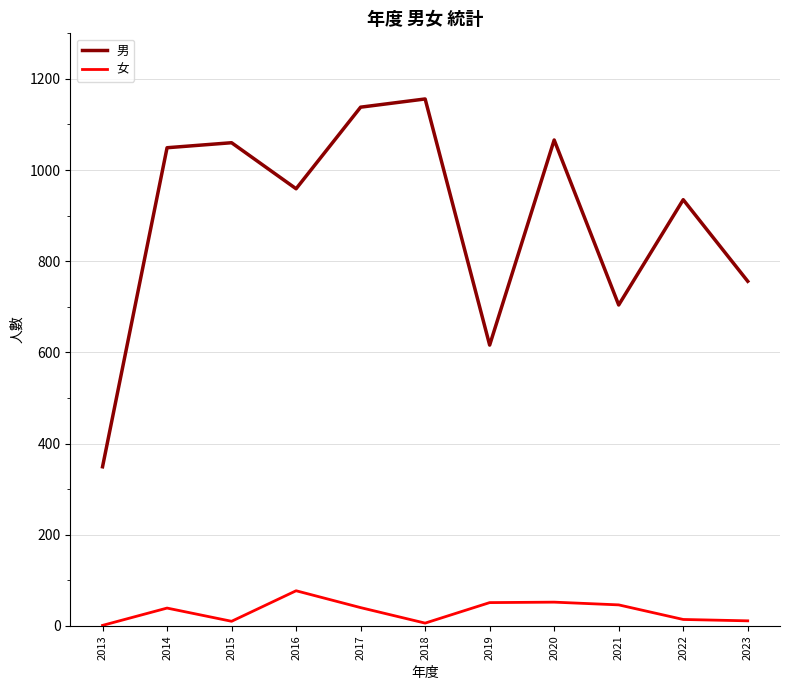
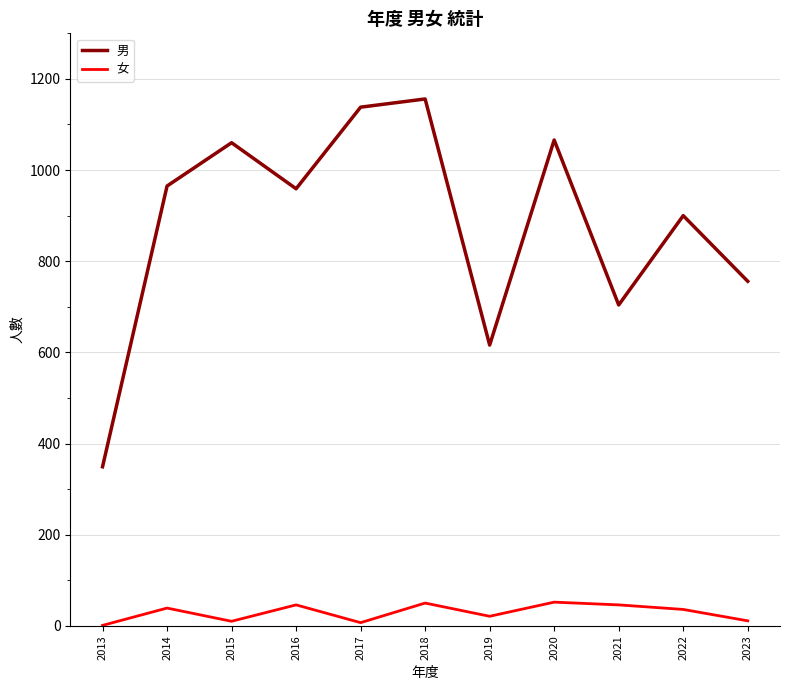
男, 2014: 1050 -> 970
女, 2016: 80 -> 50
女, 2017: 40 -> 10
女, 2018: 10 -> 50
女, 2019: 50 -> 20
男, 2022: 940 -> 900
女, 2022: 10 -> 40
